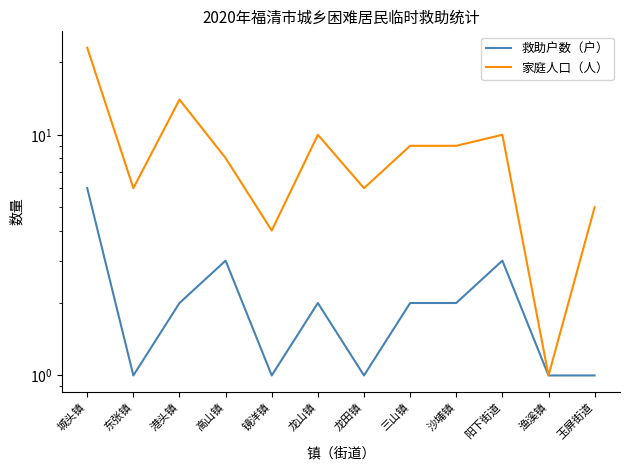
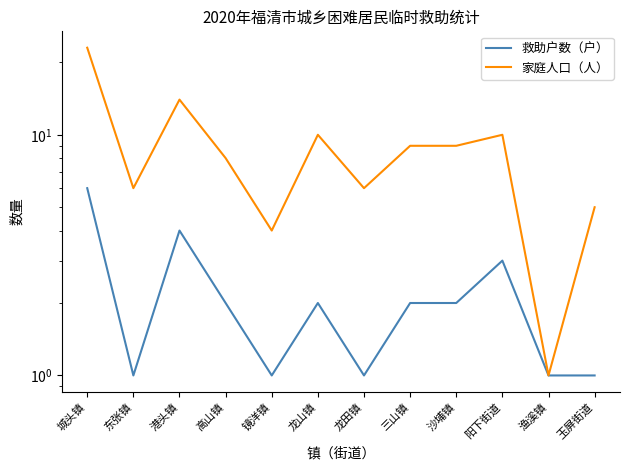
救助户数（户）, 港头镇: 2 -> 4
救助户数（户）, 高山镇: 3 -> 2
